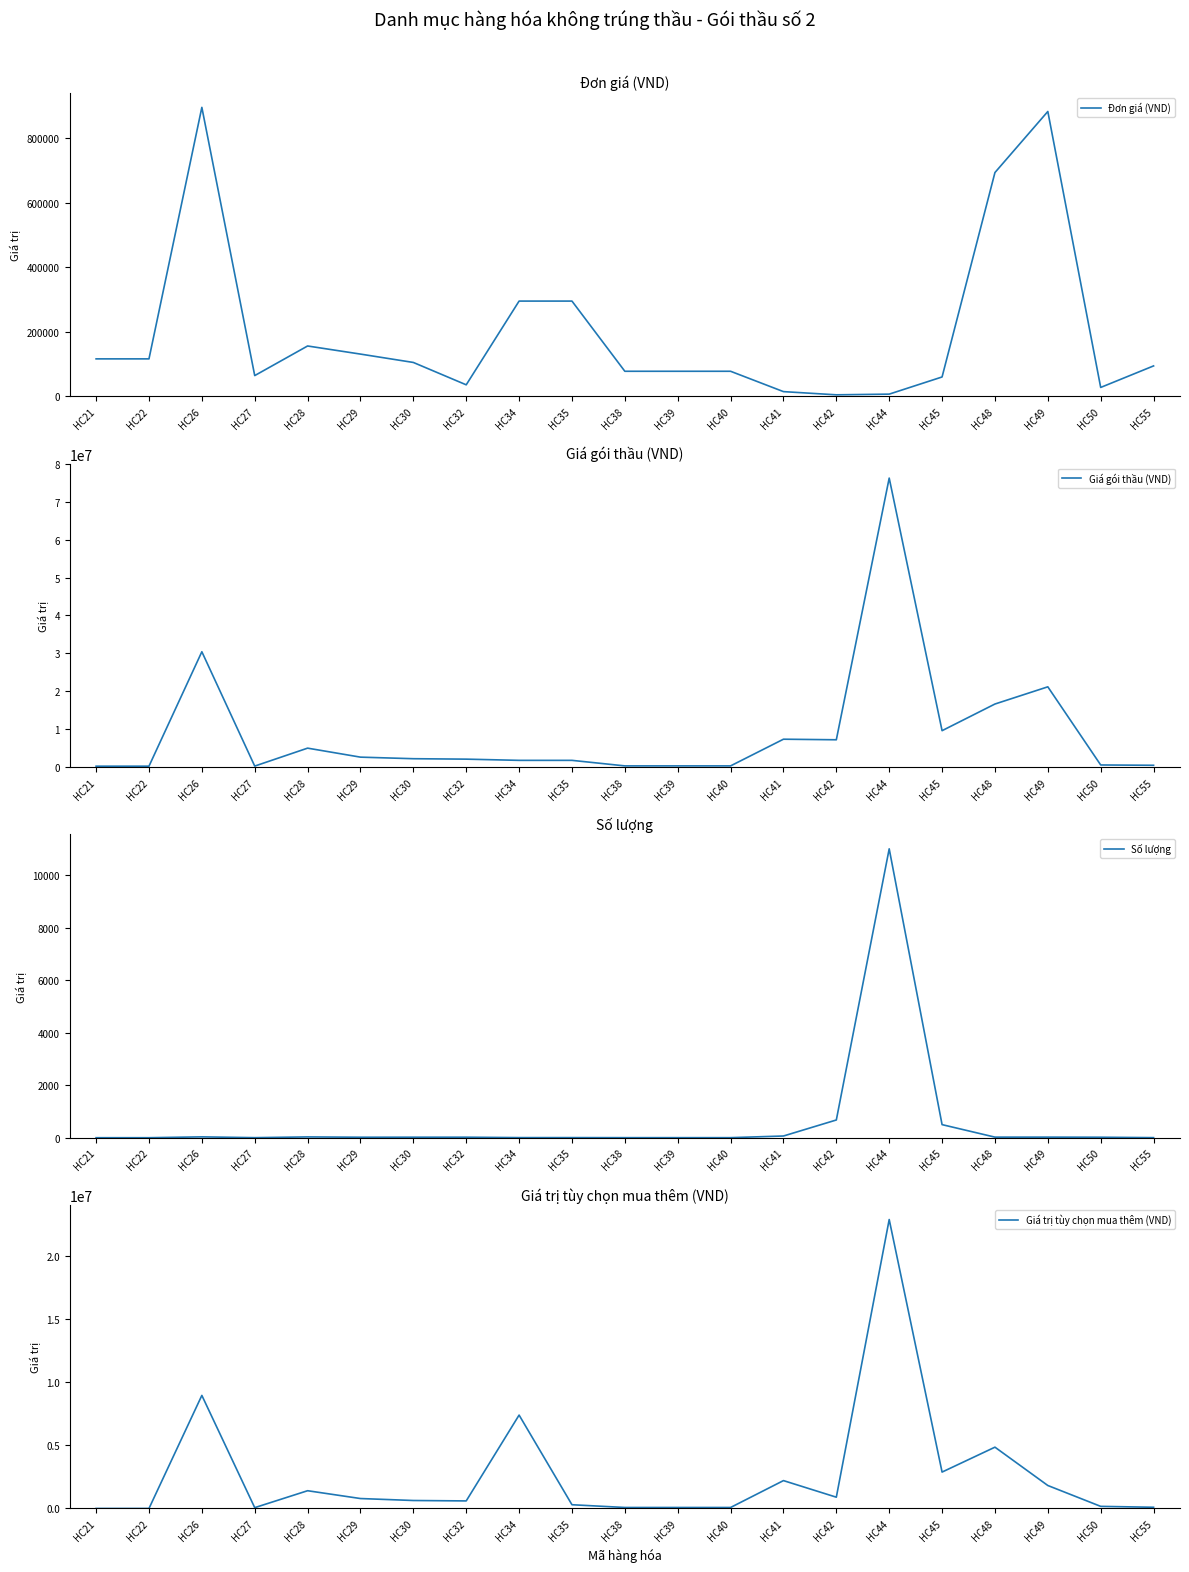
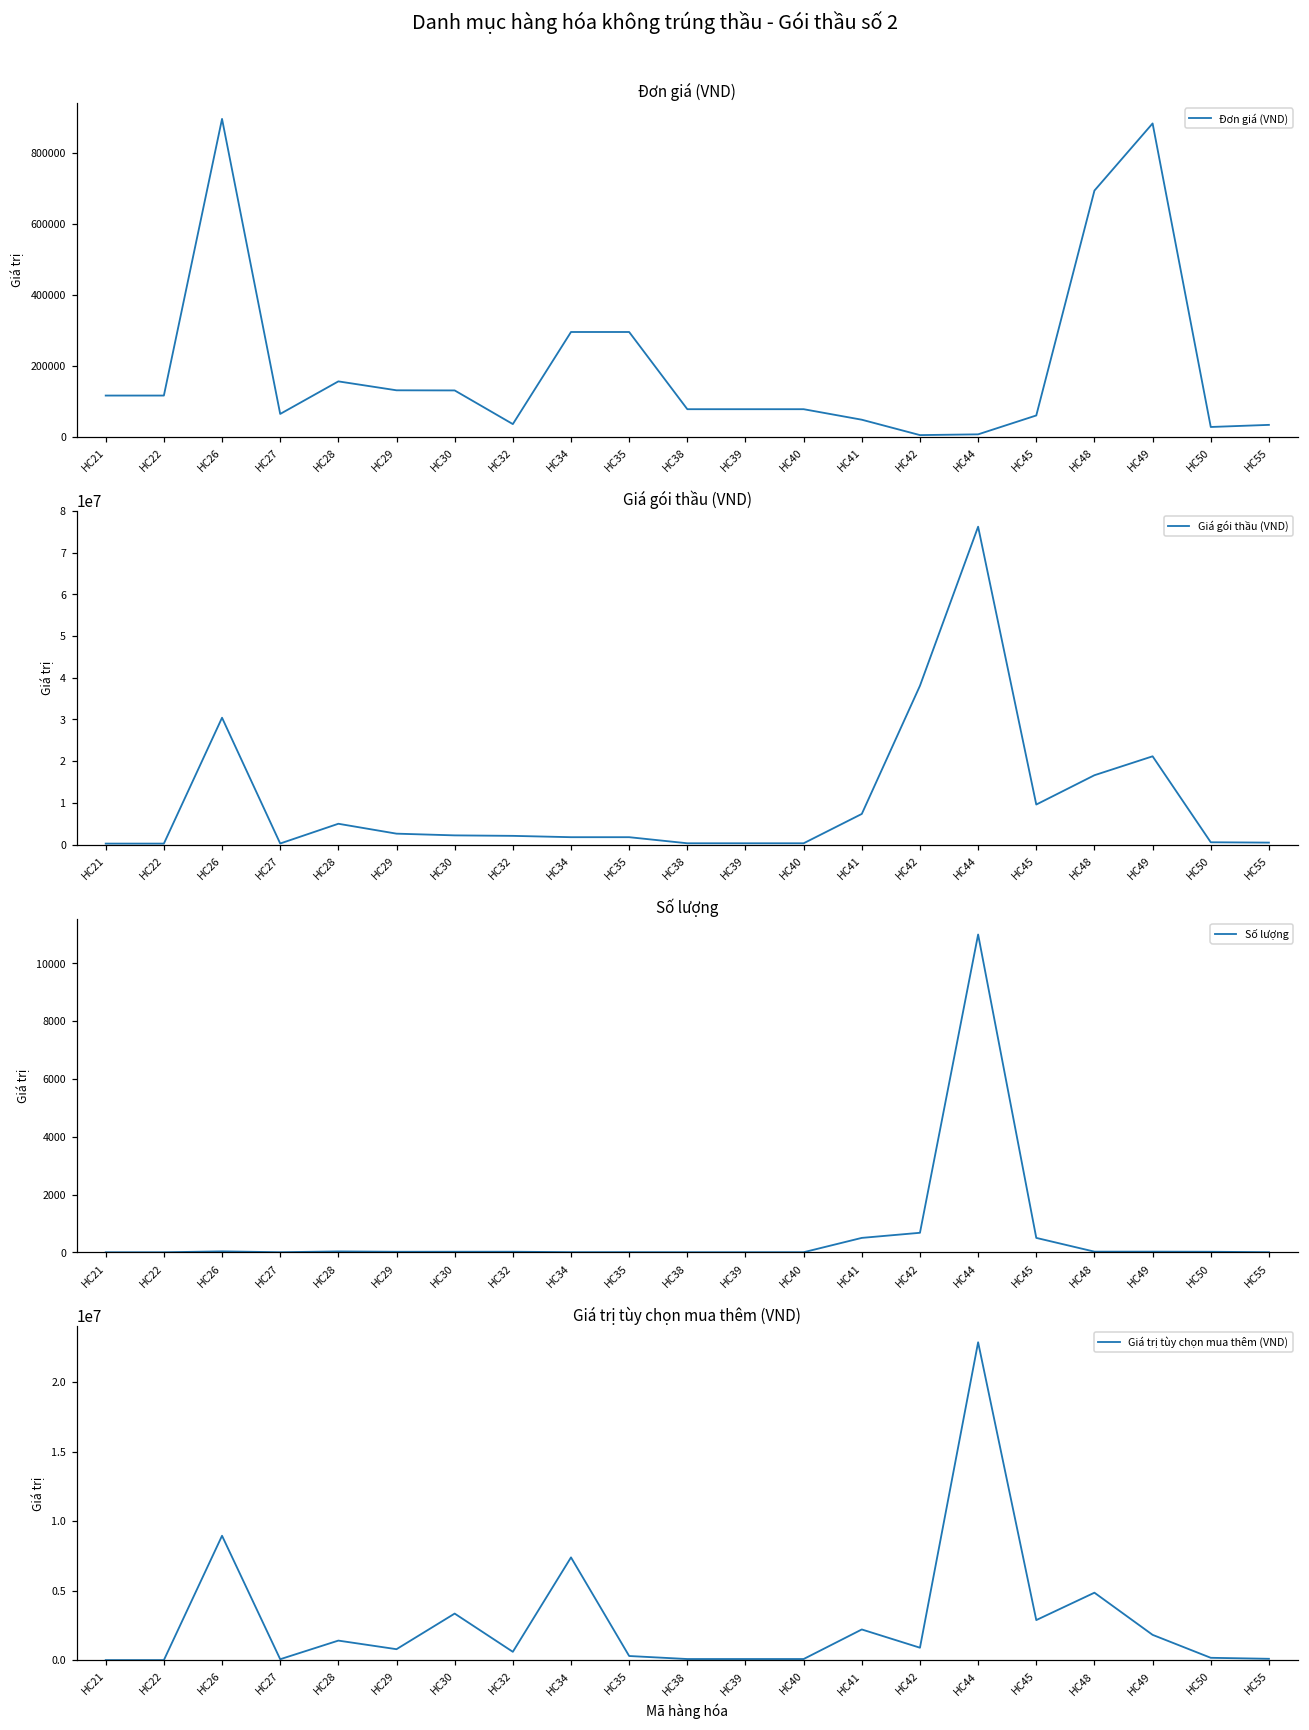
Đơn giá (VND), HC30: 110000 -> 130000
Đơn giá (VND), HC41: 10000 -> 50000
Đơn giá (VND), HC55: 90000 -> 30000
Giá gói thầu (VND), HC42: 7000000 -> 38000000
Số lượng, HC41: 100 -> 500
Giá trị tùy chọn mua thêm (VND), HC30: 600000 -> 3300000
